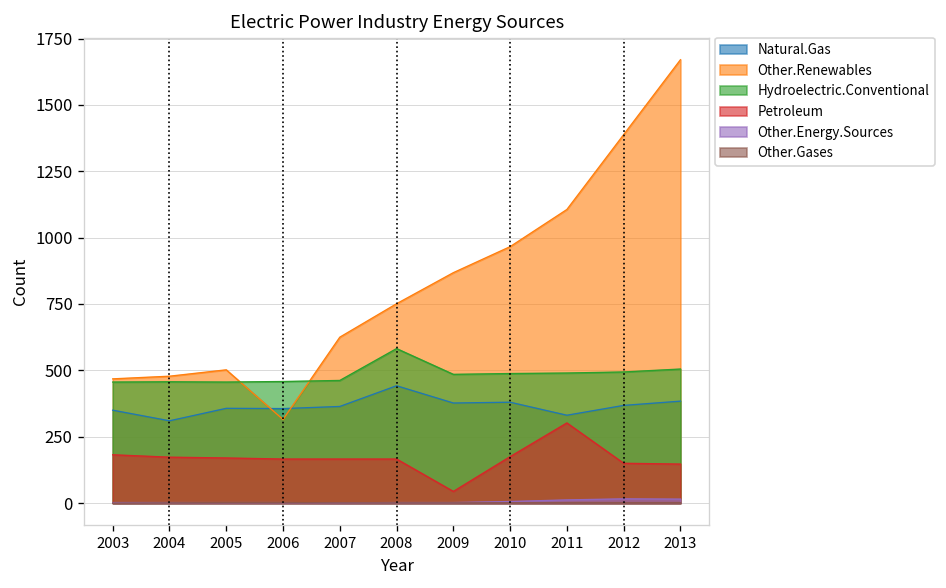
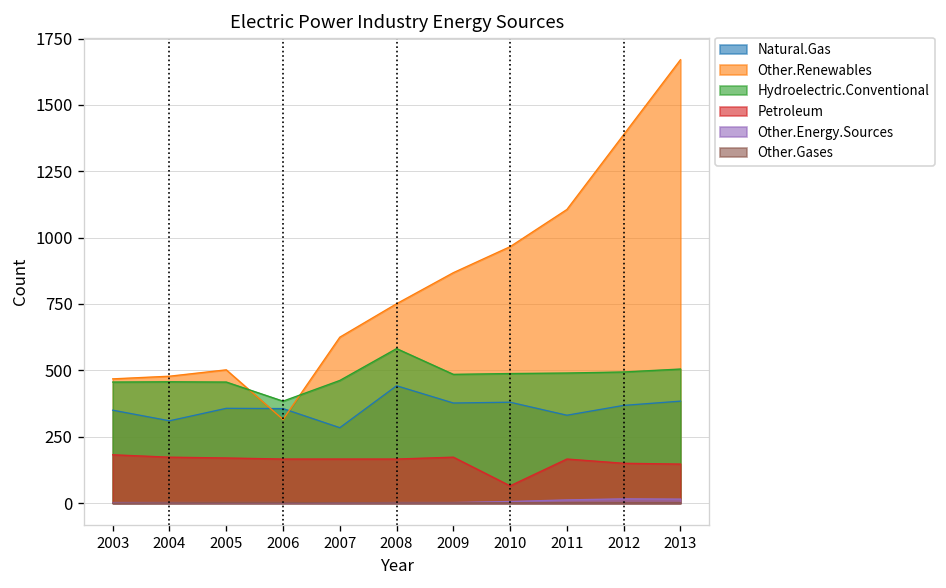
Hydroelectric.Conventional, 2006: 460 -> 380
Natural.Gas, 2007: 360 -> 280
Petroleum, 2009: 40 -> 170
Petroleum, 2010: 180 -> 70
Petroleum, 2011: 300 -> 170
